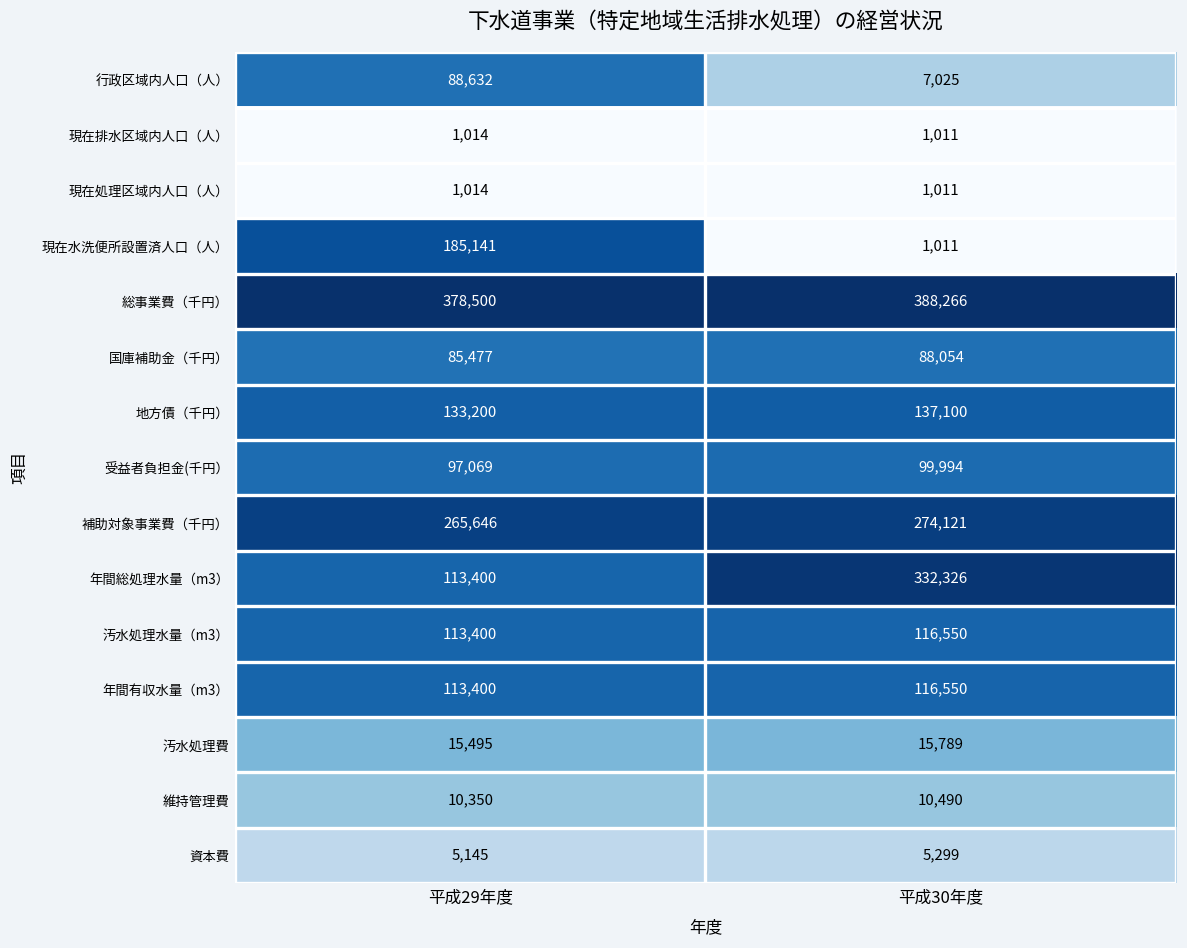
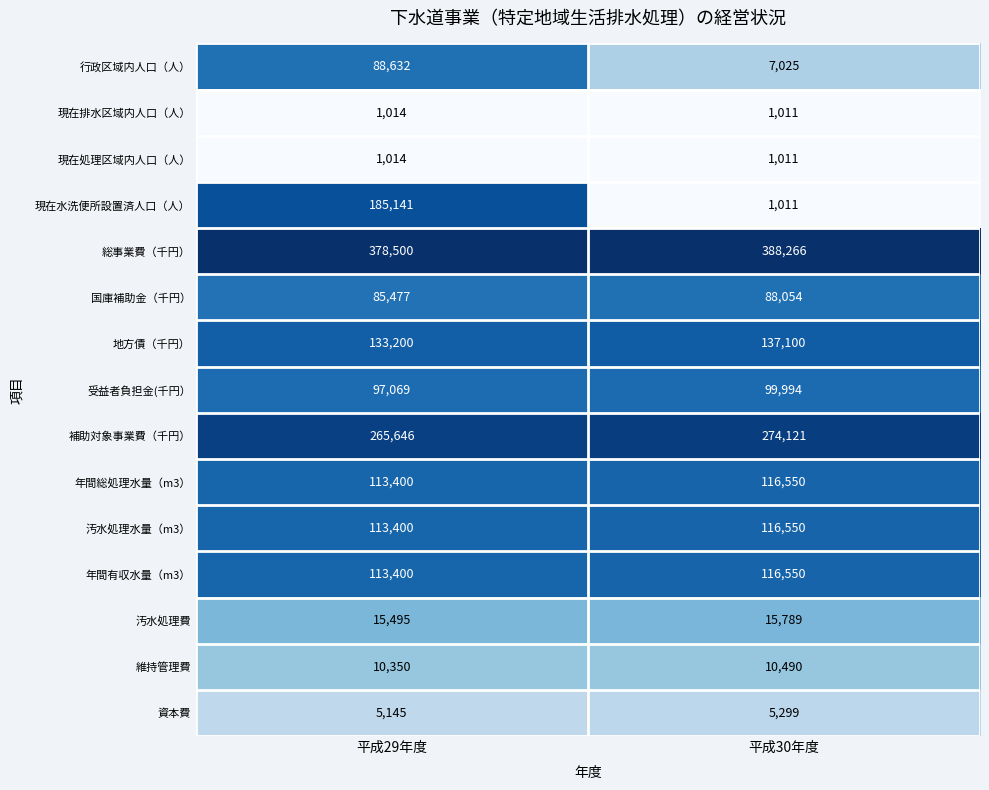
年間総処理水量（m3）, 平成30年度: 332,326 -> 116,550
